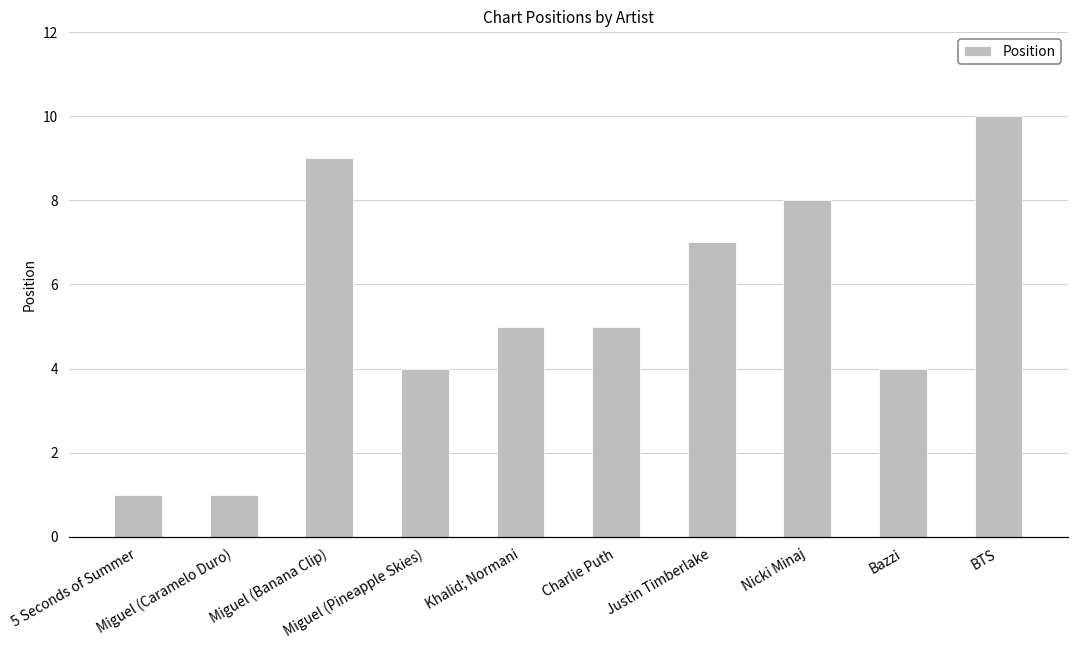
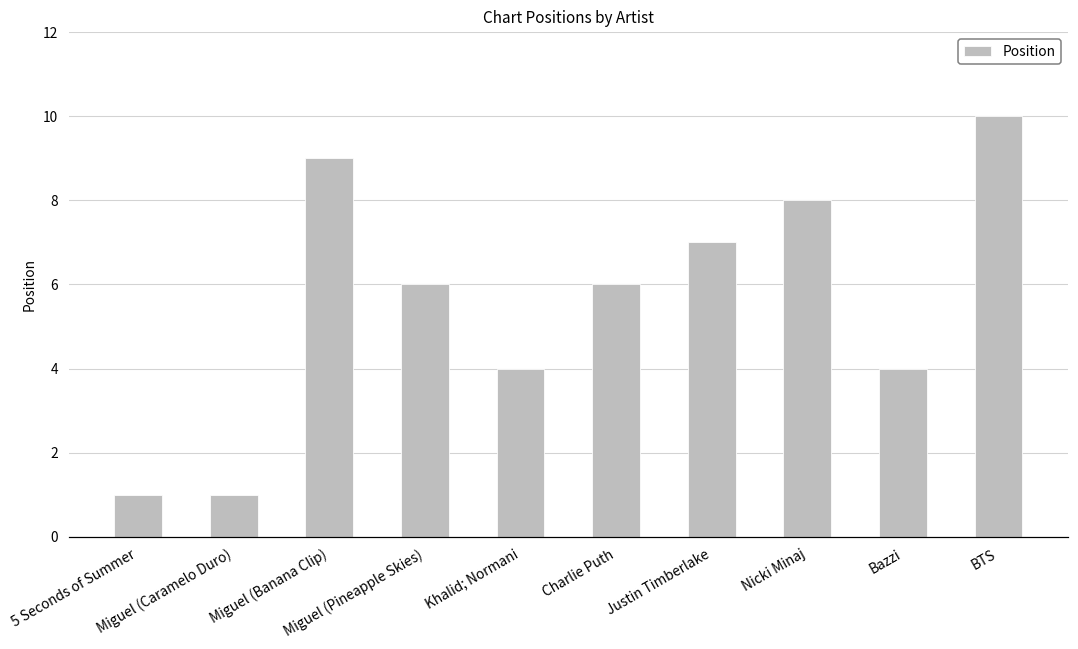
Miguel (Pineapple Skies): 4 -> 6
Khalid; Normani: 5 -> 4
Charlie Puth: 5 -> 6
